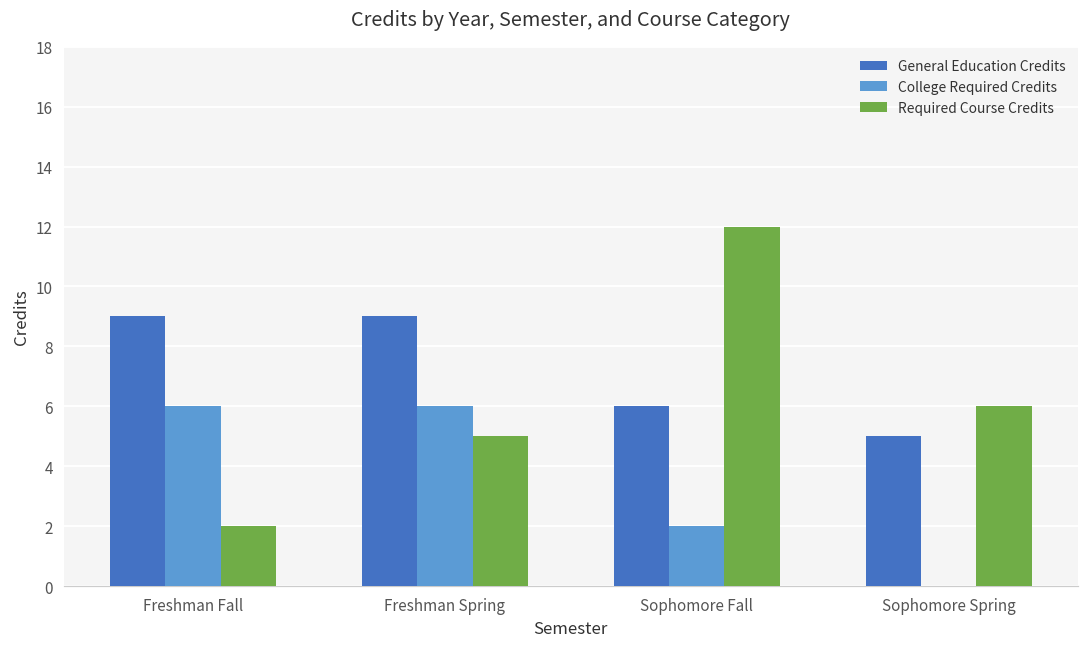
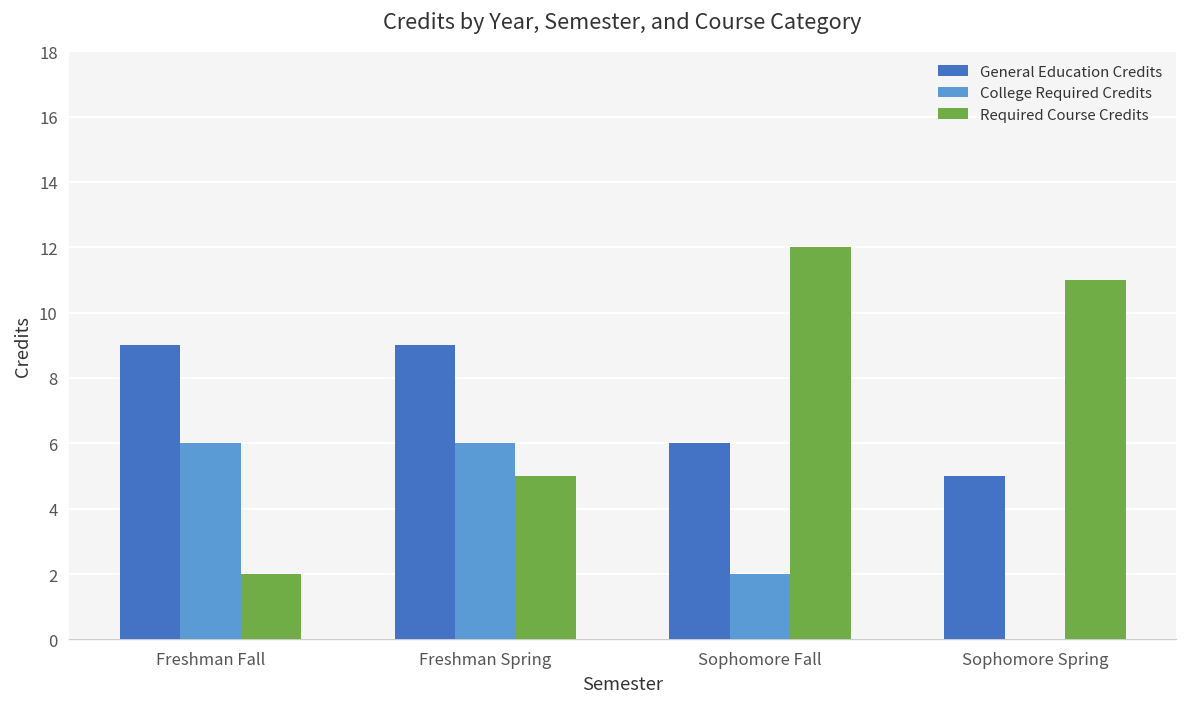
Required Course Credits, Sophomore Spring: 6 -> 11
